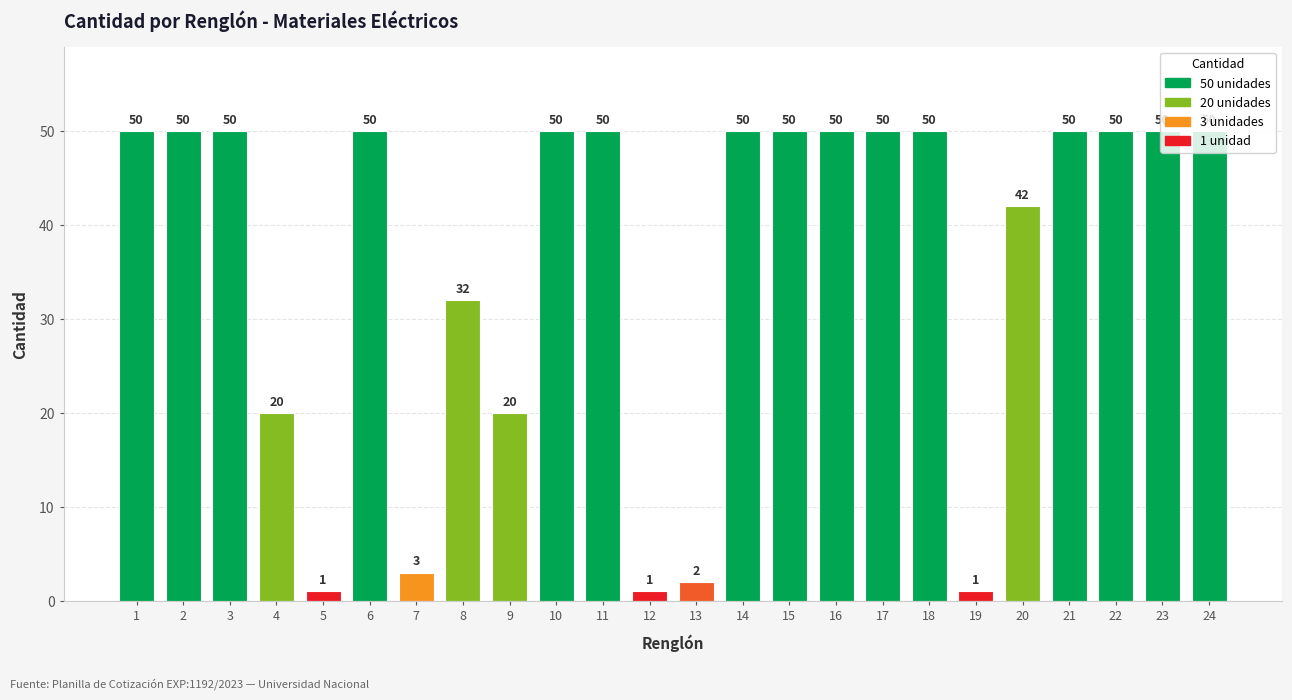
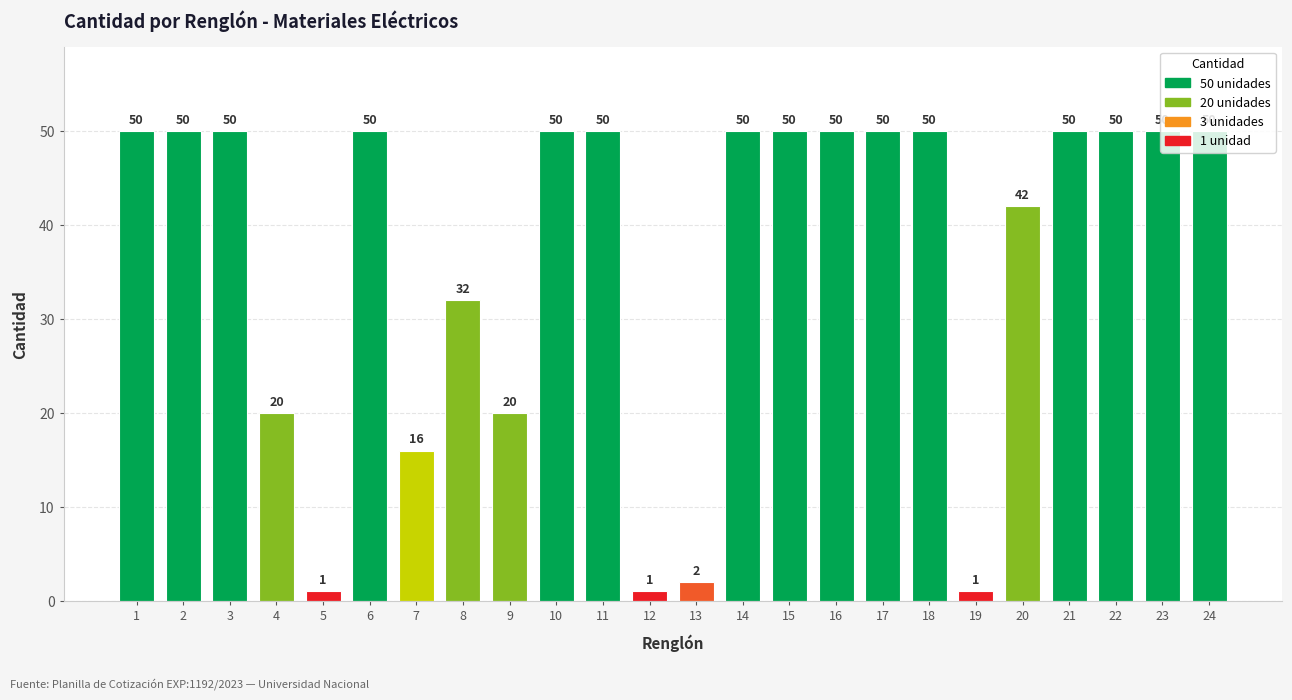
7: 3 -> 16
